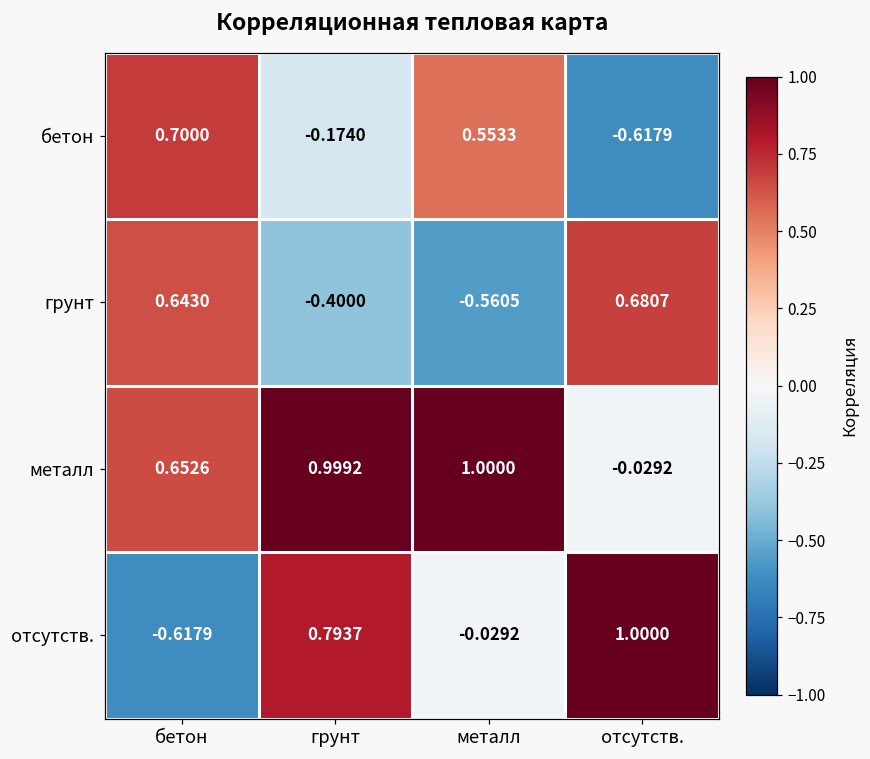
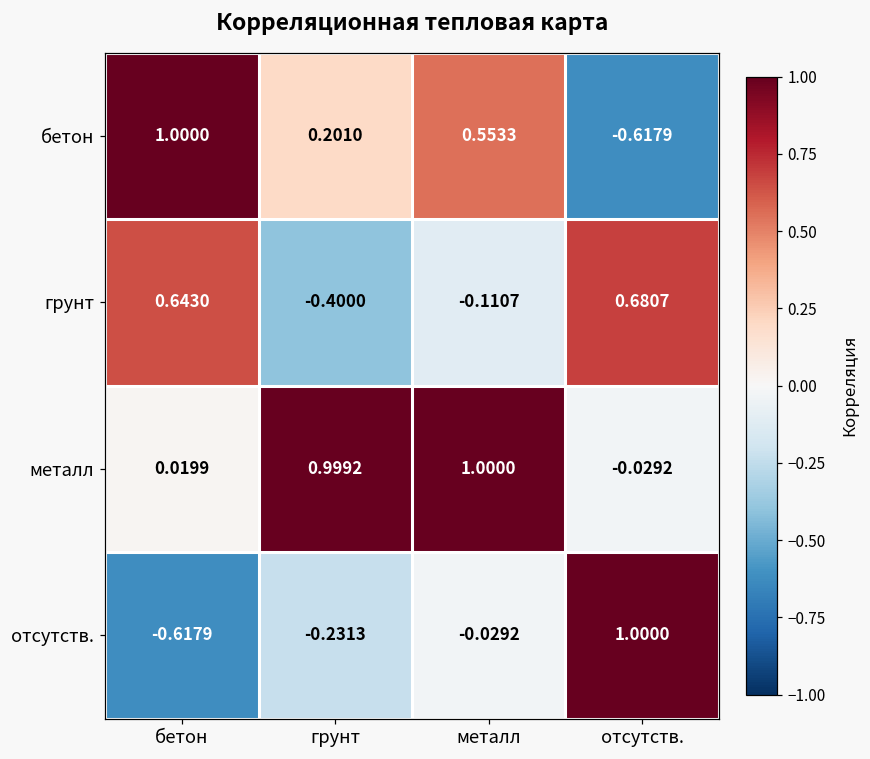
бетон, бетон: 0.7000 -> 1.0000
бетон, грунт: -0.1740 -> 0.2010
грунт, металл: -0.5605 -> -0.1107
металл, бетон: 0.6526 -> 0.0199
отсутств., грунт: 0.7937 -> -0.2313
